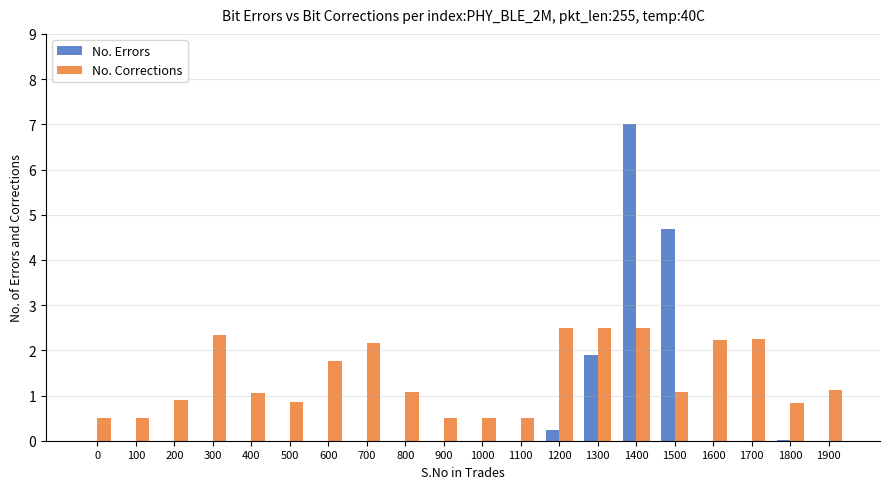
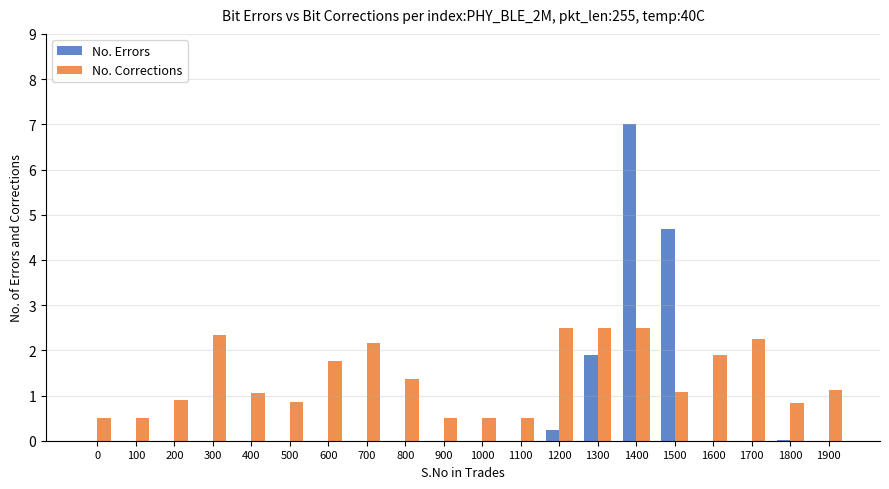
No. Corrections, 800: 1.1 -> 1.4
No. Corrections, 1600: 2.2 -> 1.9
